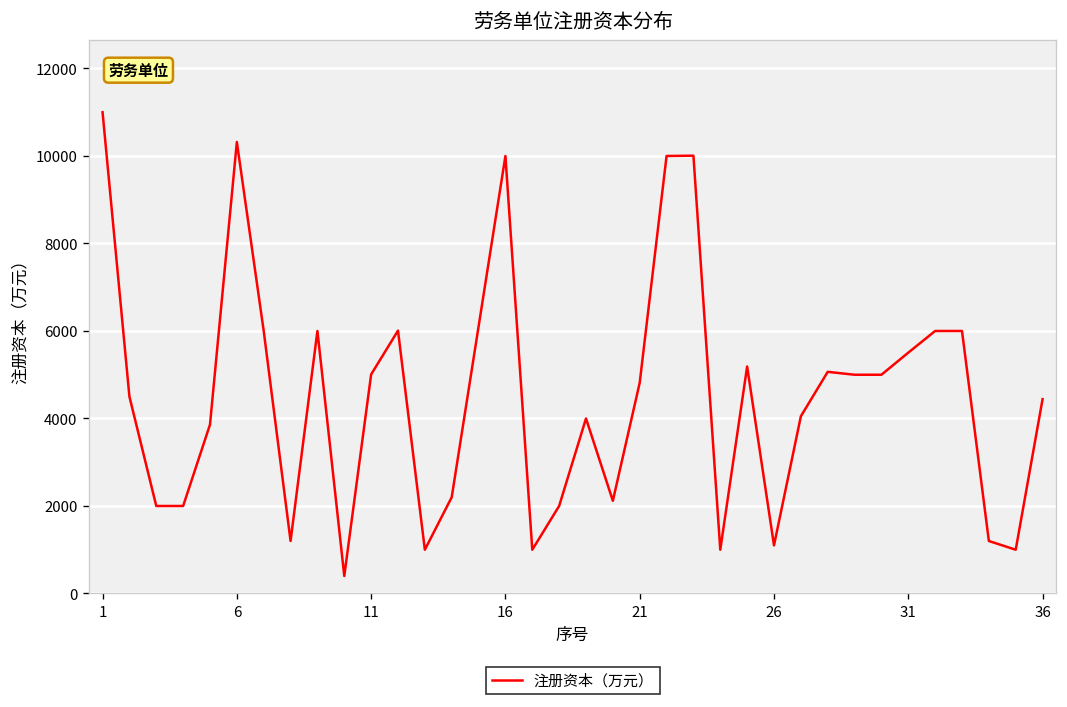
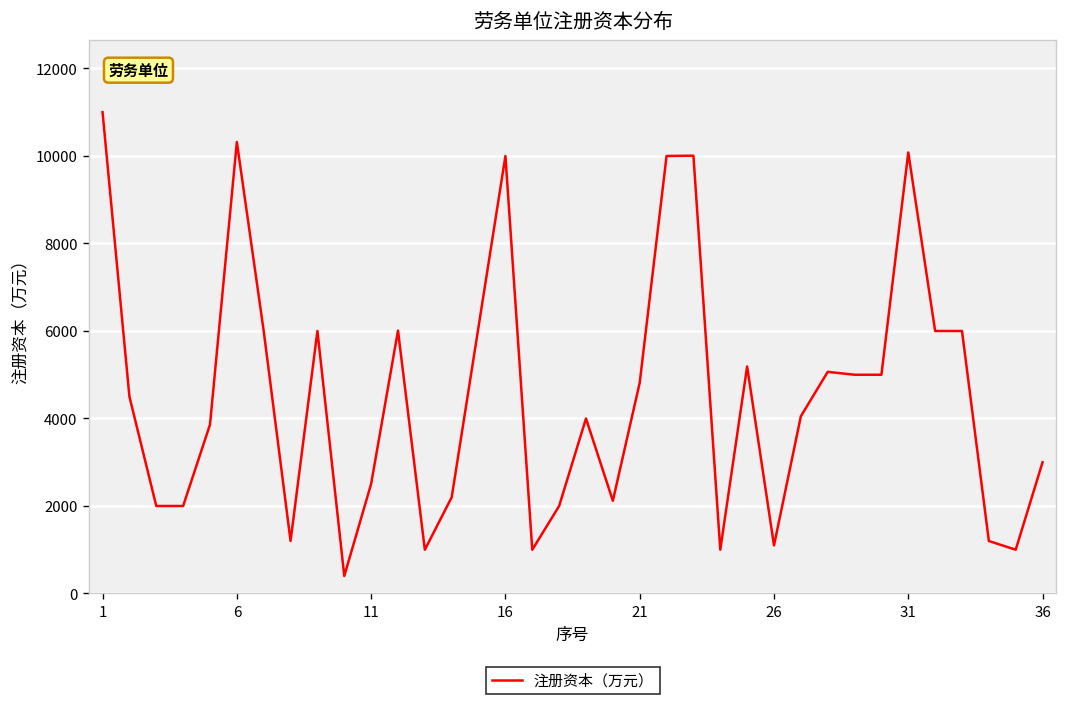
11: 5000 -> 2500
31: 5500 -> 10100
36: 4400 -> 3000
